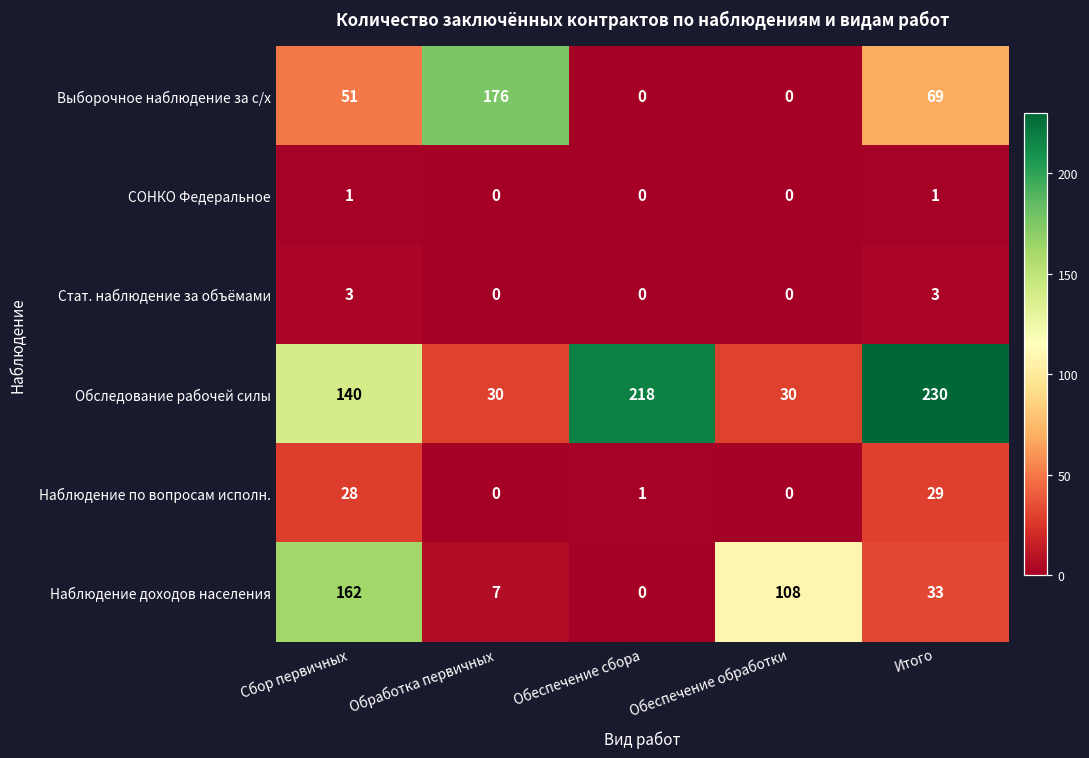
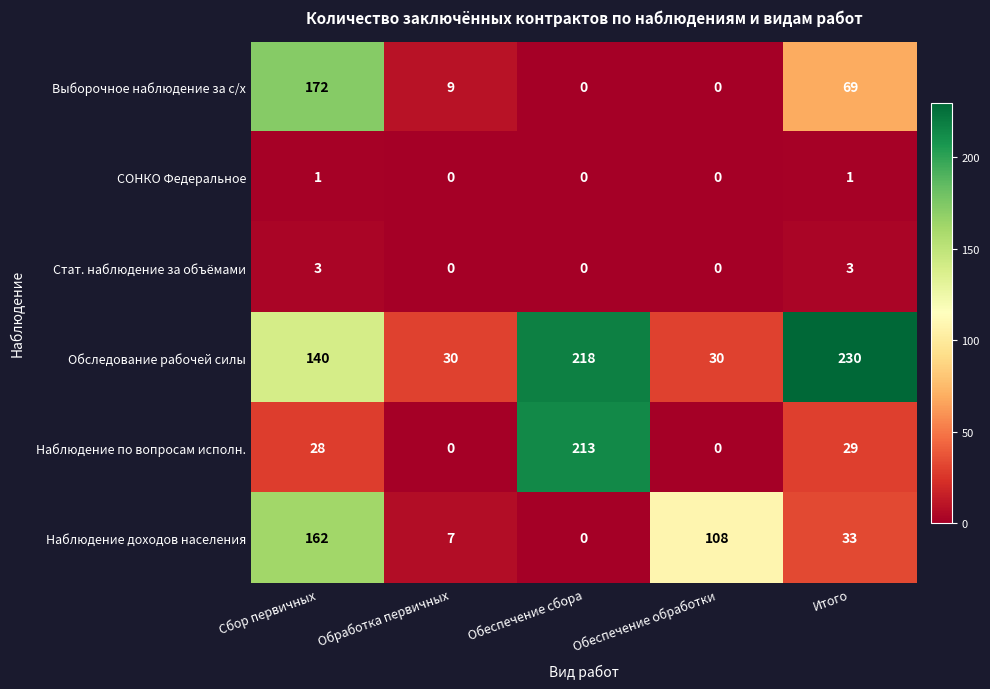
Выборочное наблюдение за с/х, Сбор первичных: 51 -> 172
Выборочное наблюдение за с/х, Обработка первичных: 176 -> 9
Наблюдение по вопросам исполн., Обеспечение сбора: 1 -> 213
